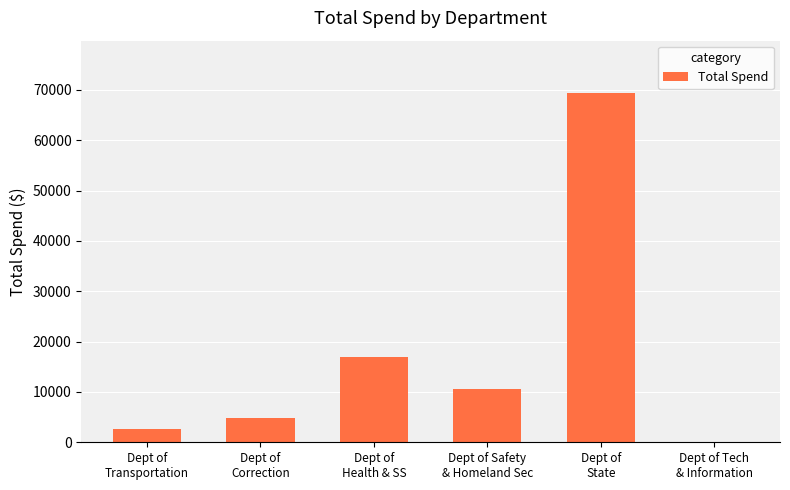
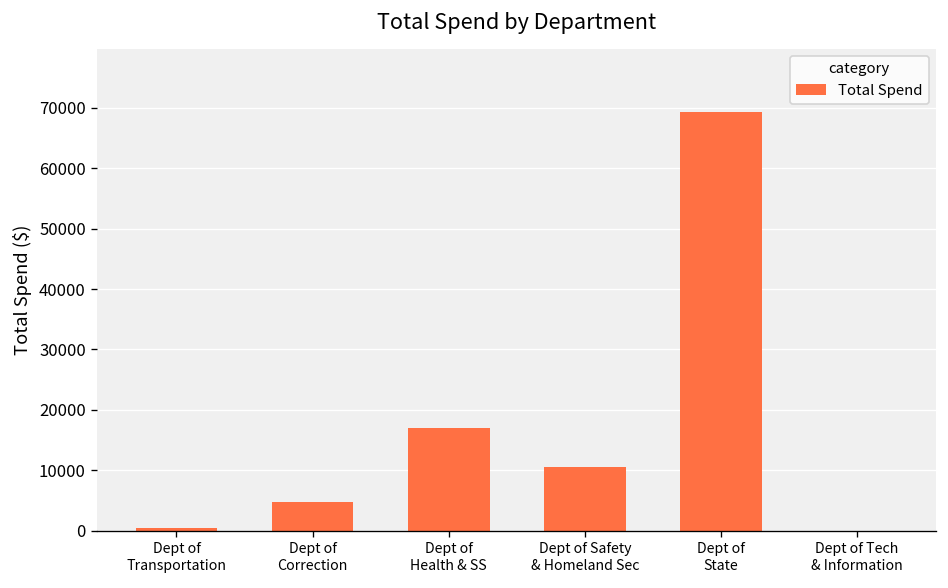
Dept of Transportation: 3000 -> 0
